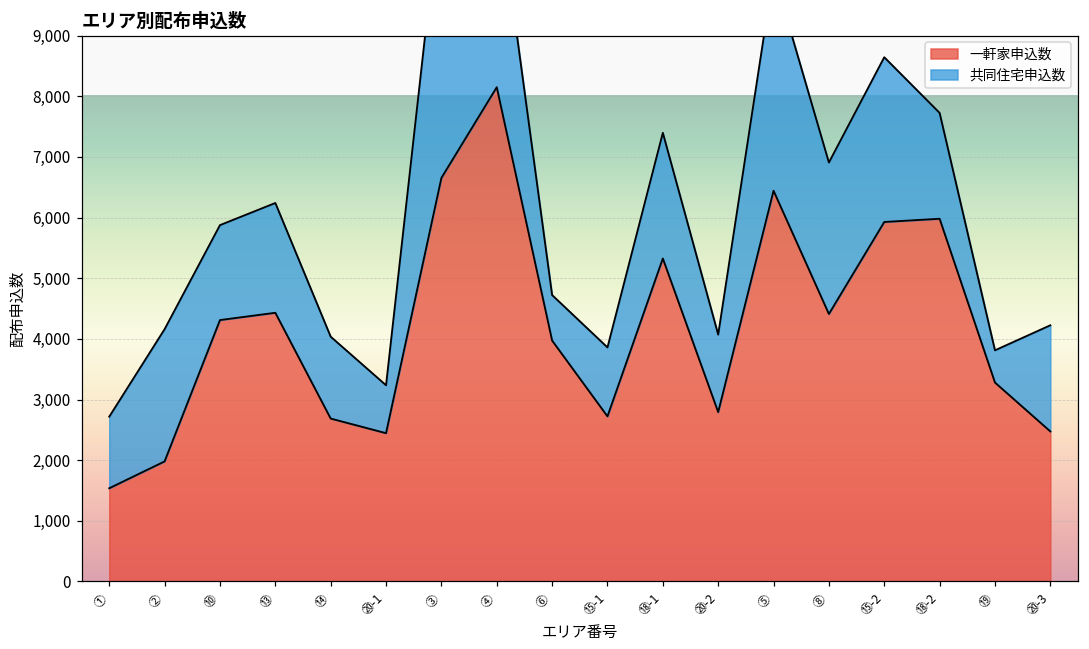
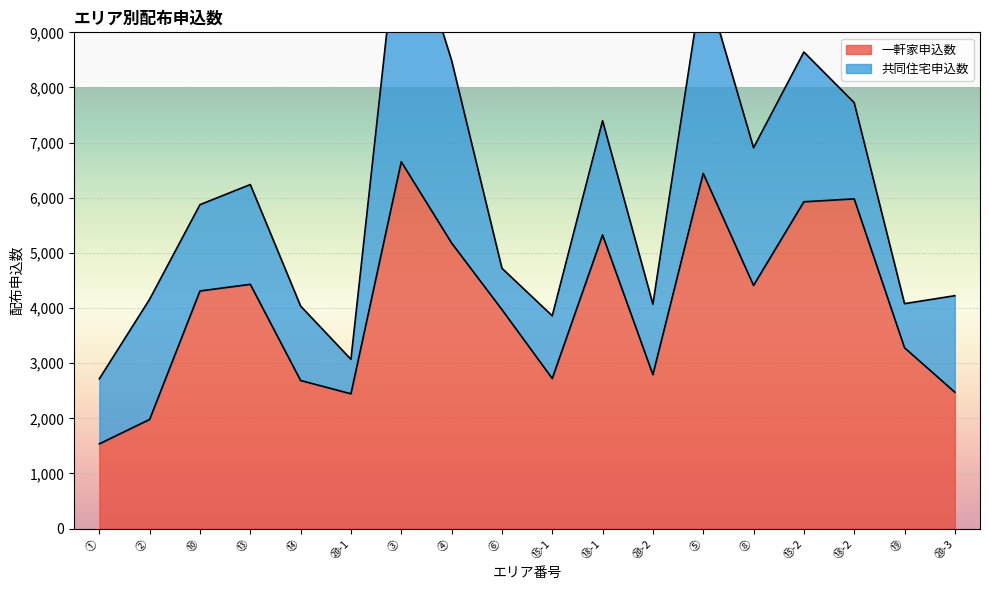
共同住宅申込数, ⑳-1: 800 -> 600
一軒家申込数, ④: 8,100 -> 5,200
共同住宅申込数, ⑲: 500 -> 800
